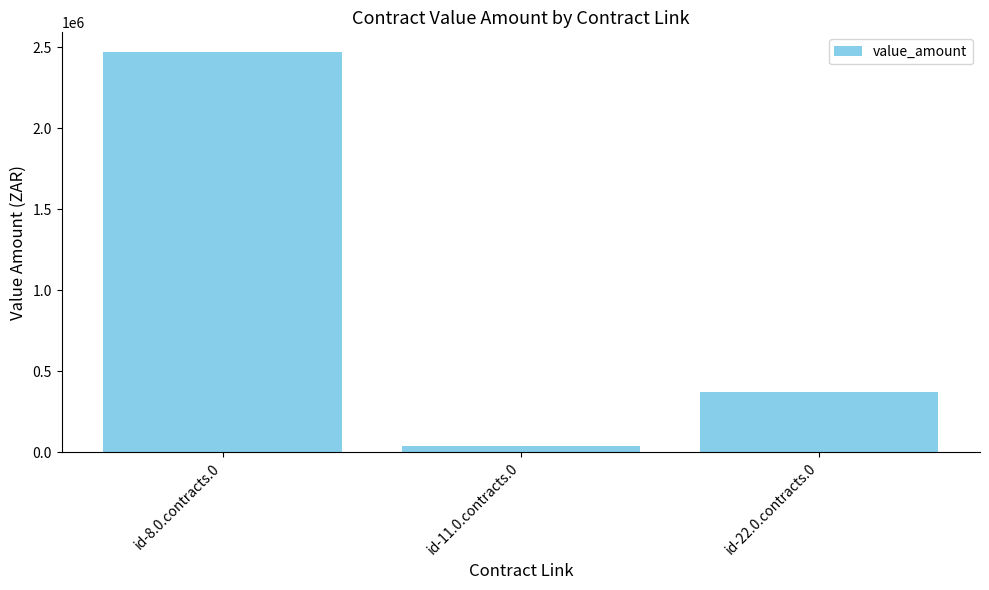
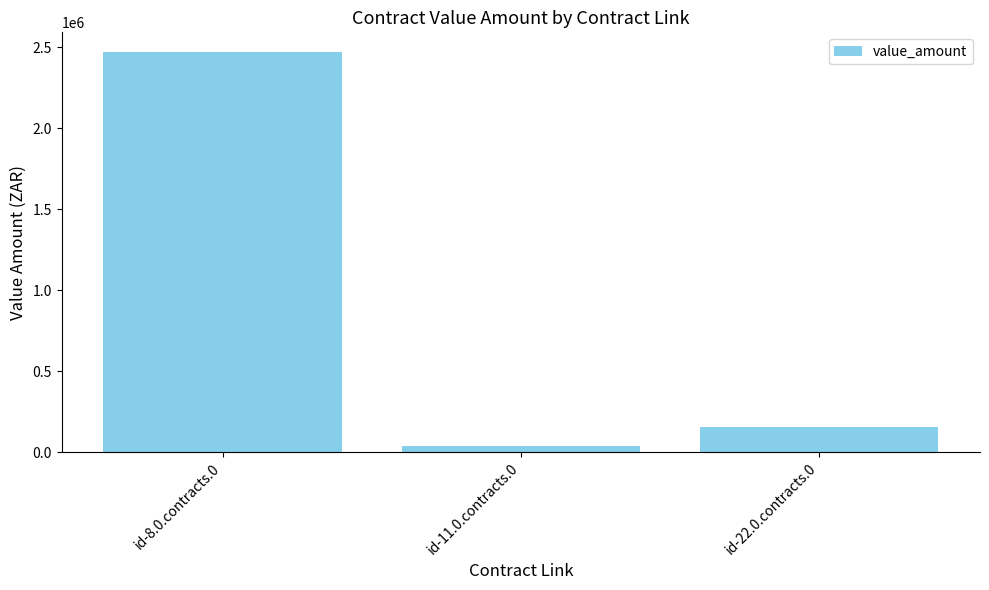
id-22.0.contracts.0: 370000 -> 150000
